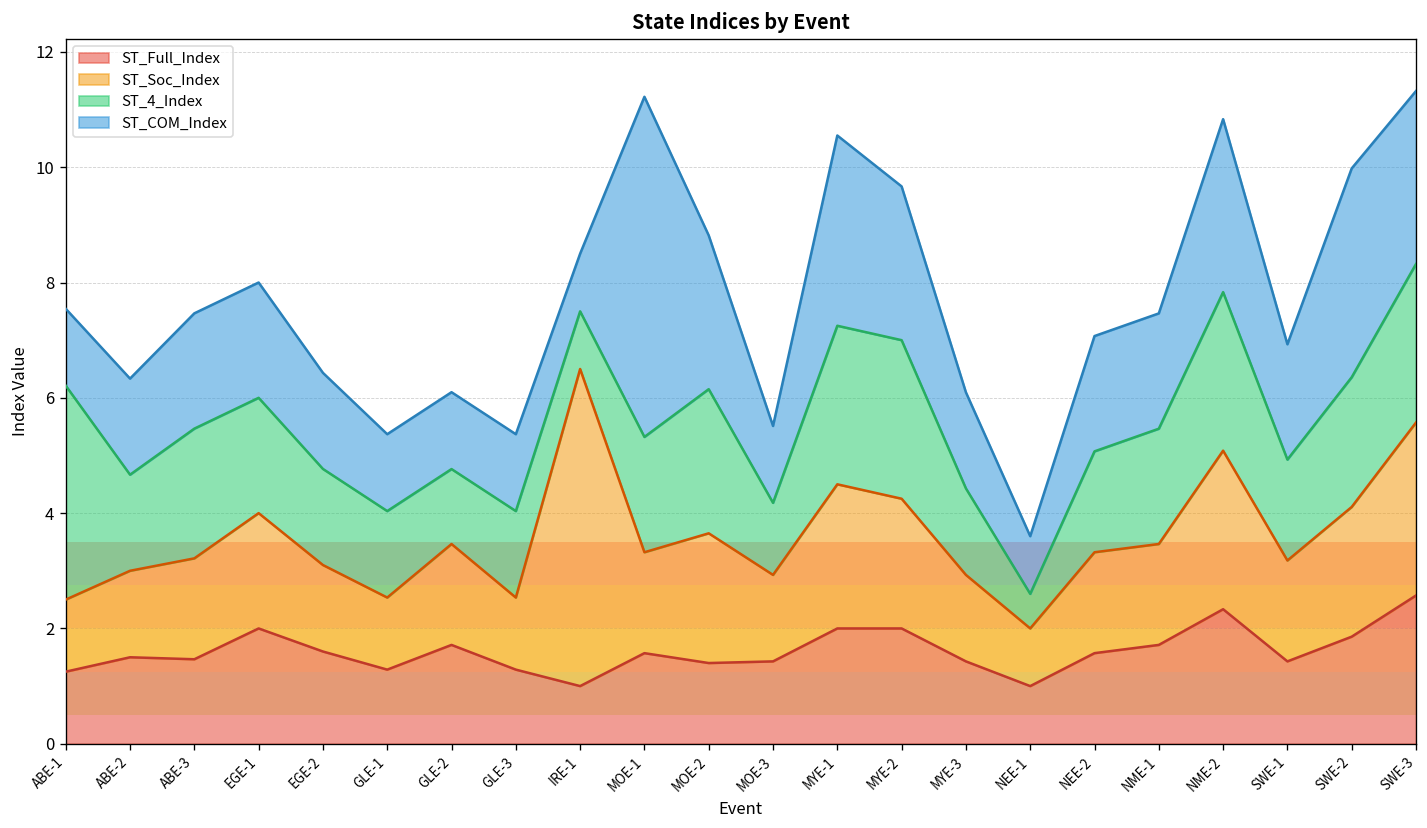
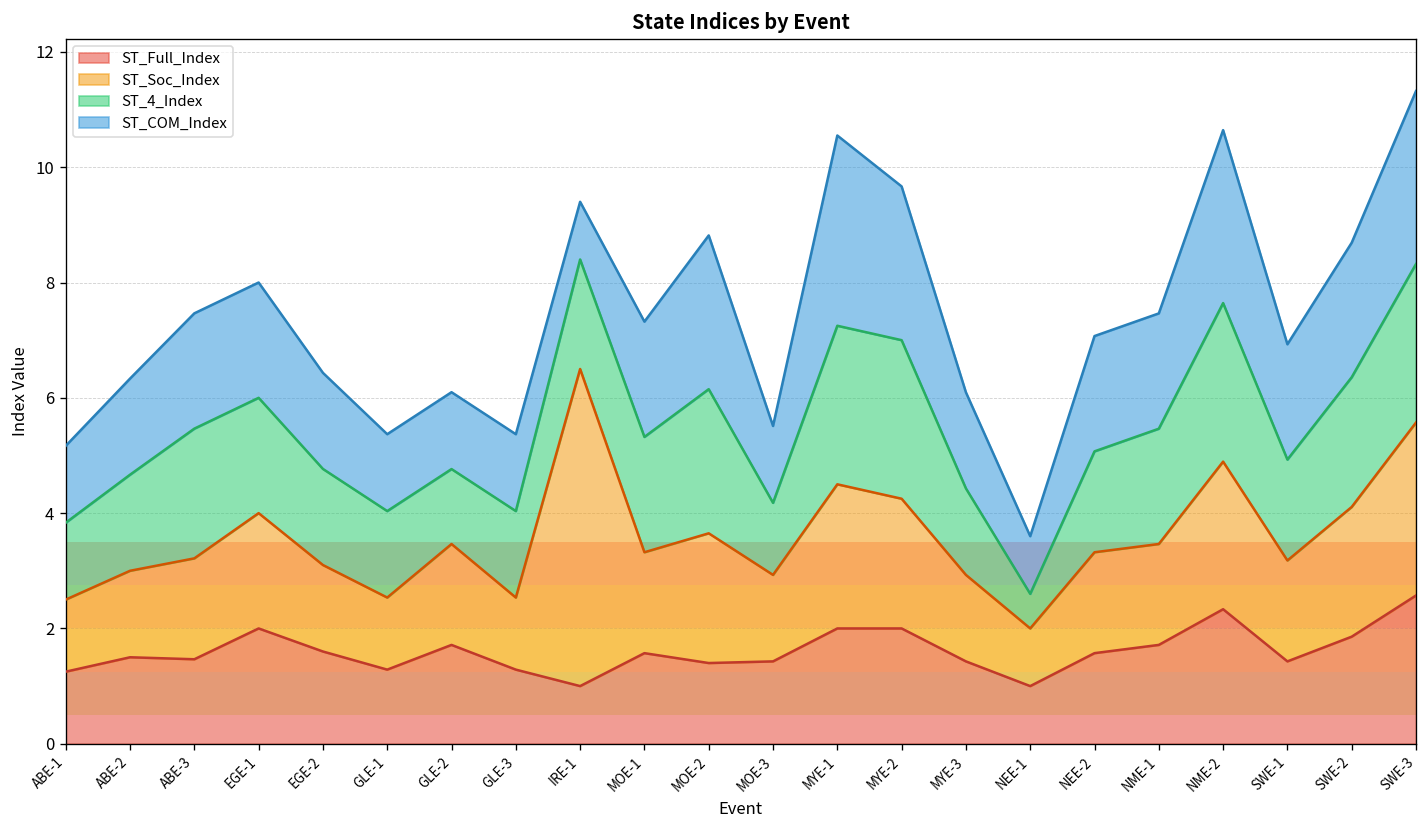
ST_4_Index, ABE-1: 3.7 -> 1.3
ST_4_Index, IRE-1: 1.0 -> 1.9
ST_COM_Index, MOE-1: 5.9 -> 2.0
ST_Soc_Index, NME-2: 2.8 -> 2.6
ST_COM_Index, SWE-2: 3.6 -> 2.3
